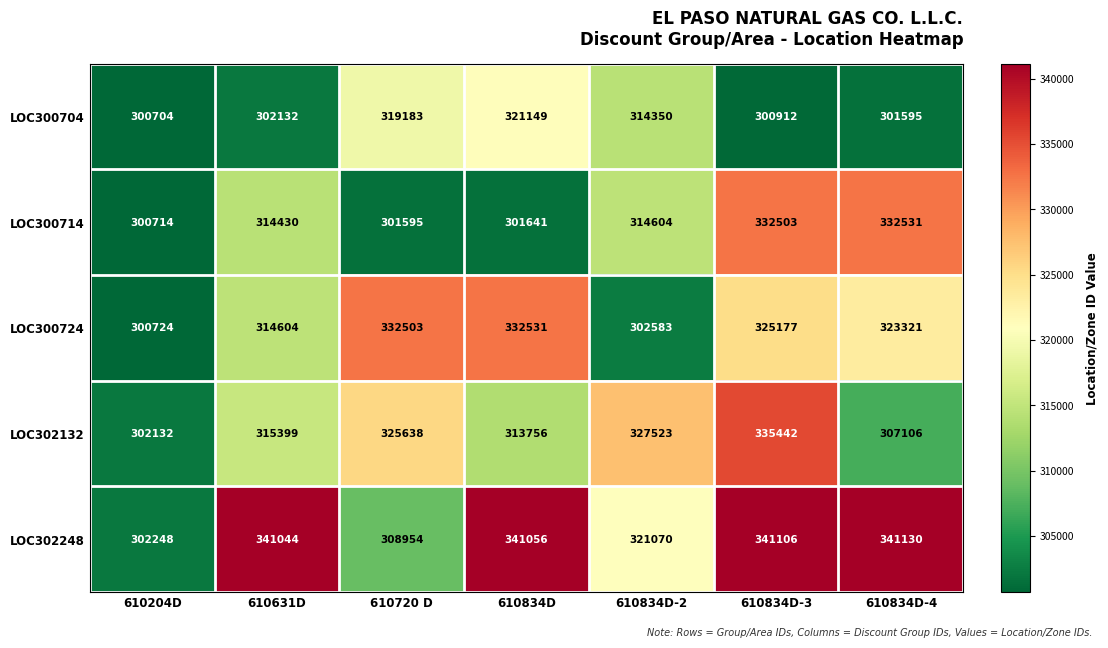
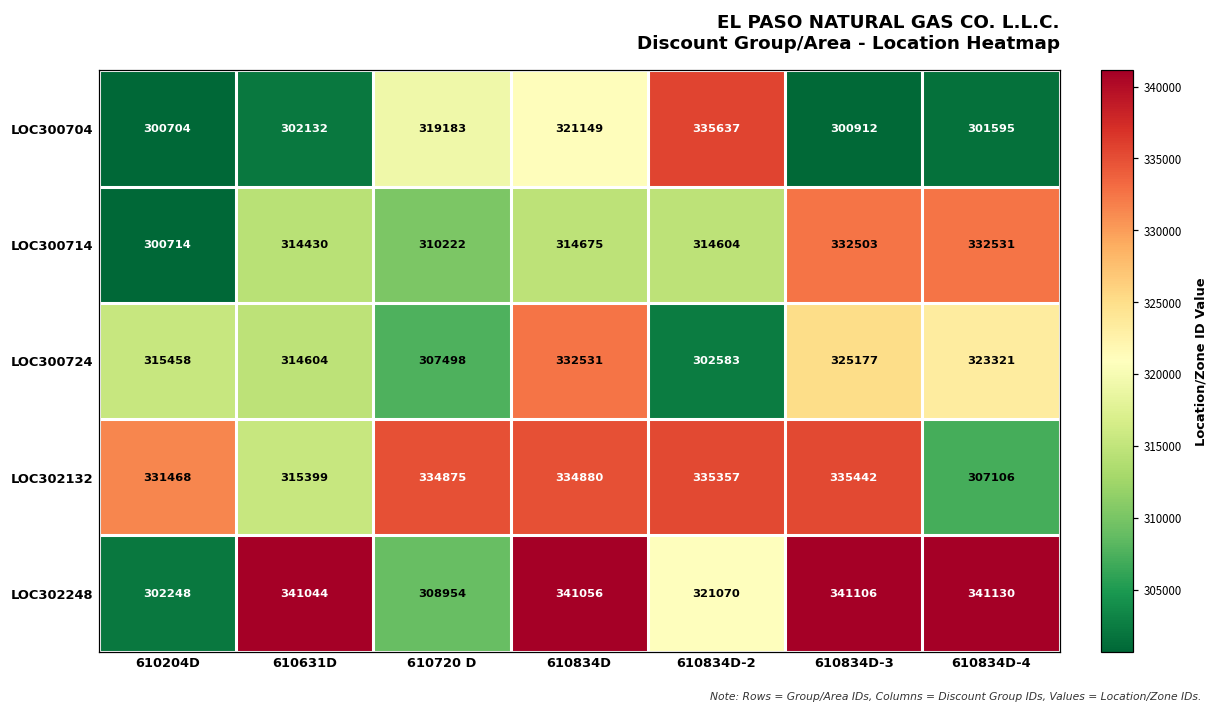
LOC300704, 610834D-2: 314350 -> 335637
LOC300714, 610720 D: 301595 -> 310222
LOC300714, 610834D: 301641 -> 314675
LOC300724, 610204D: 300724 -> 315458
LOC300724, 610720 D: 332503 -> 307498
LOC302132, 610204D: 302132 -> 331468
LOC302132, 610720 D: 325638 -> 334875
LOC302132, 610834D: 313756 -> 334880
LOC302132, 610834D-2: 327523 -> 335357
